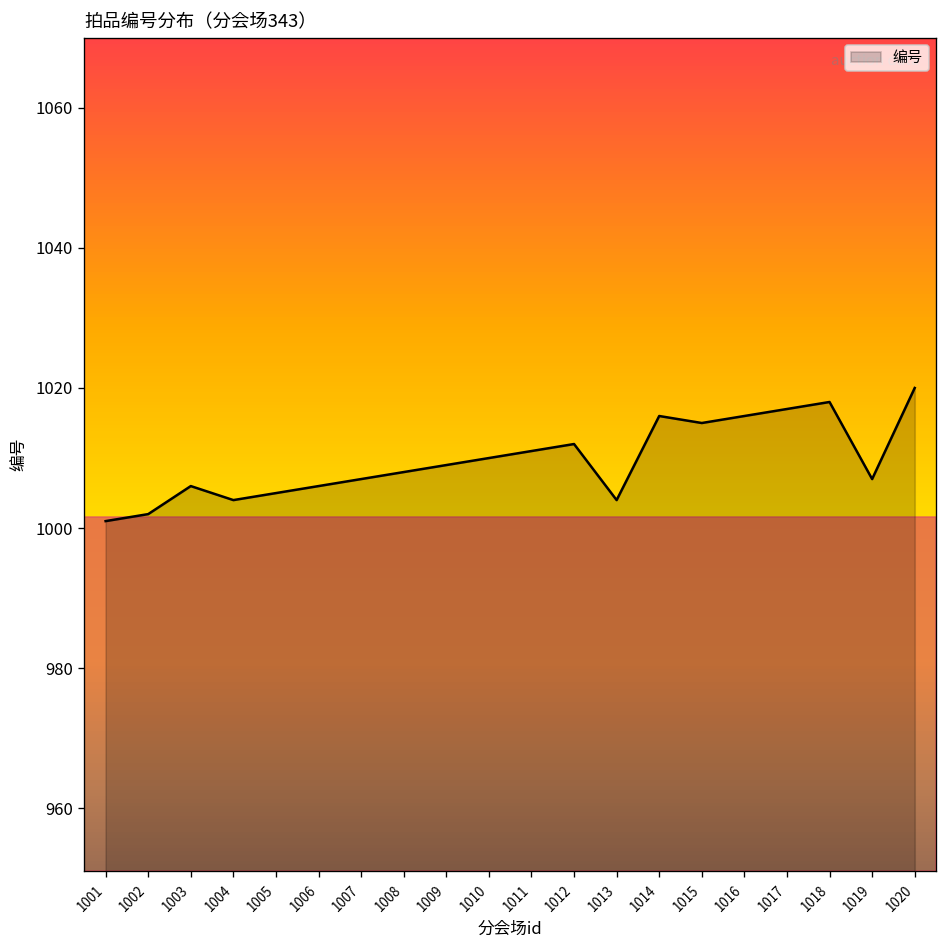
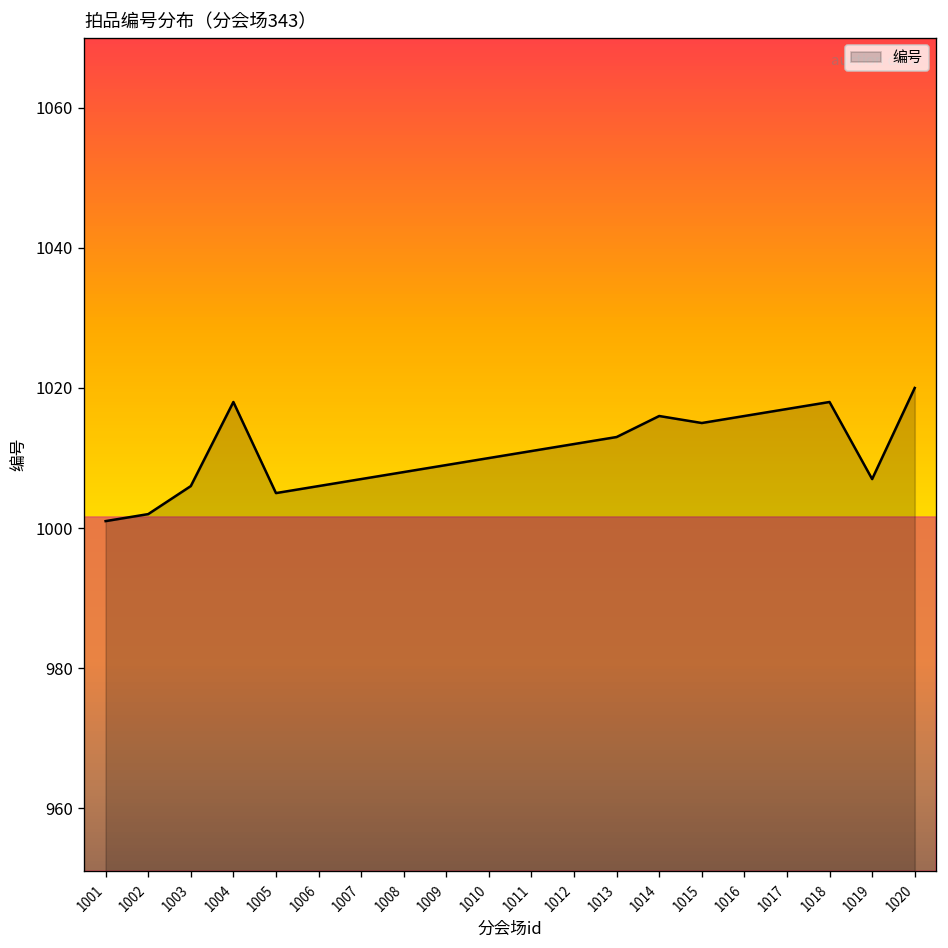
1004: 1004 -> 1018
1013: 1004 -> 1013
